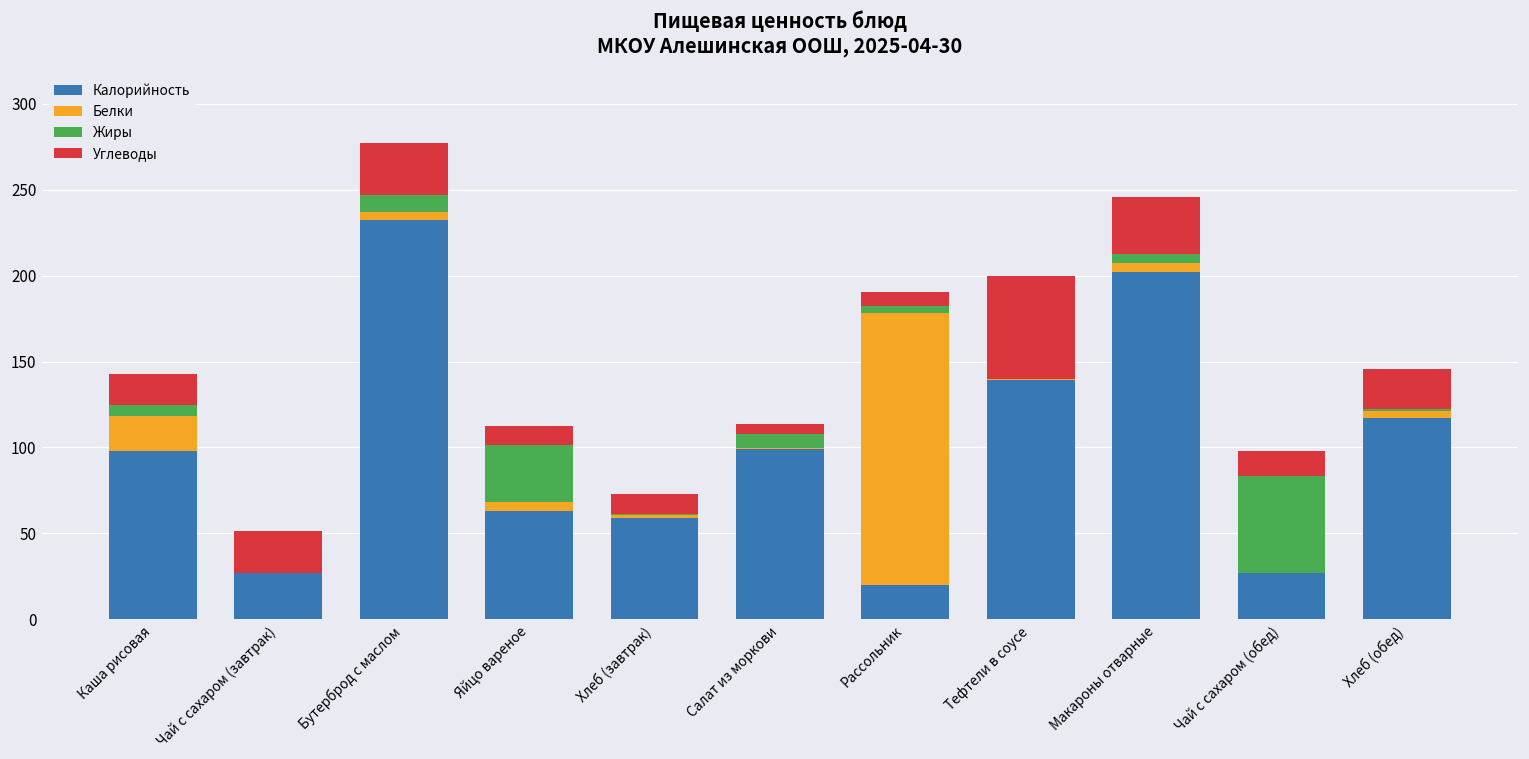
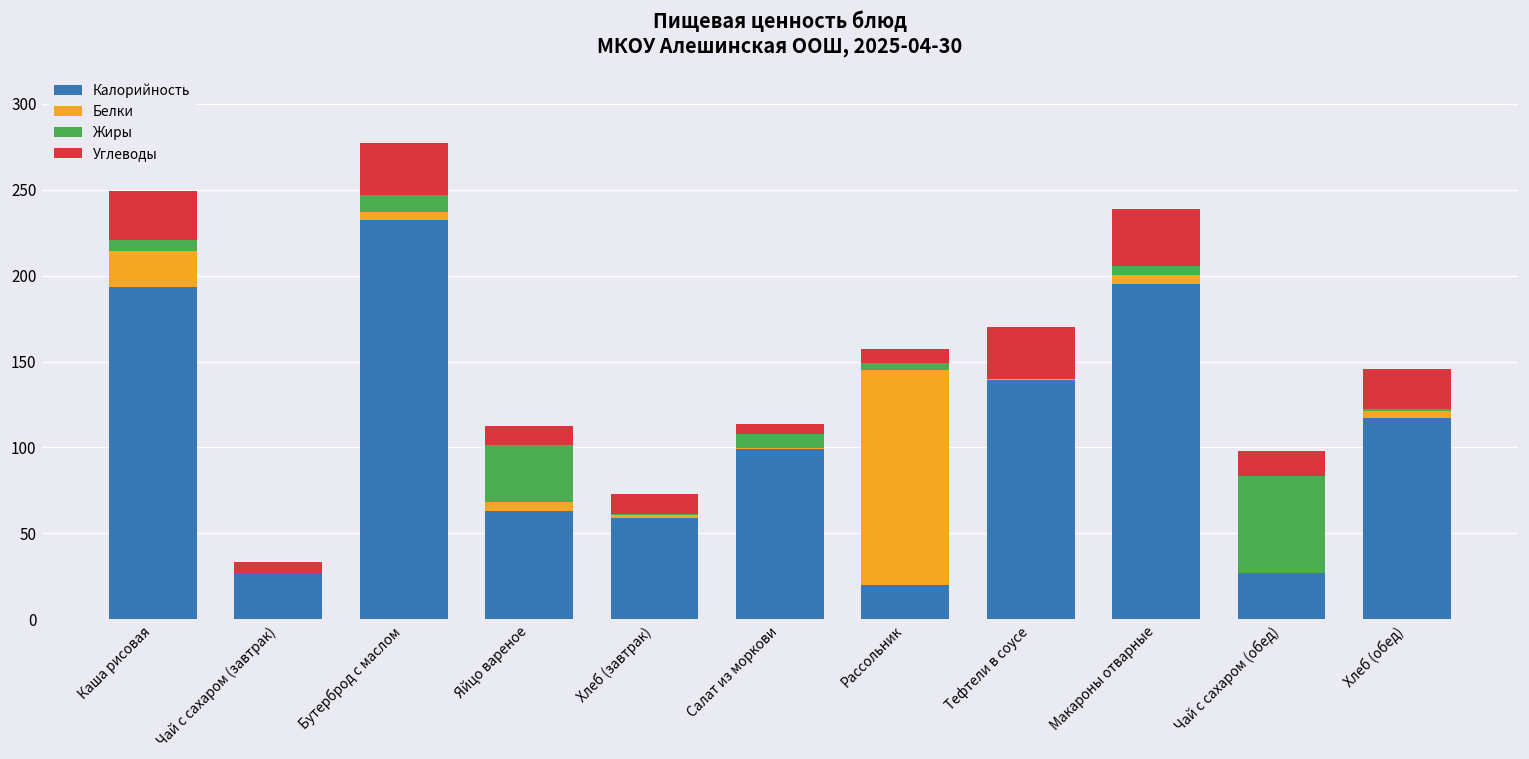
Калорийность, Каша рисовая: 98 -> 194
Углеводы, Каша рисовая: 18 -> 28
Углеводы, Чай с сахаром (завтрак): 24 -> 7
Белки, Рассольник: 158 -> 125
Углеводы, Тефтели в соусе: 60 -> 30
Калорийность, Макароны отварные: 202 -> 195
